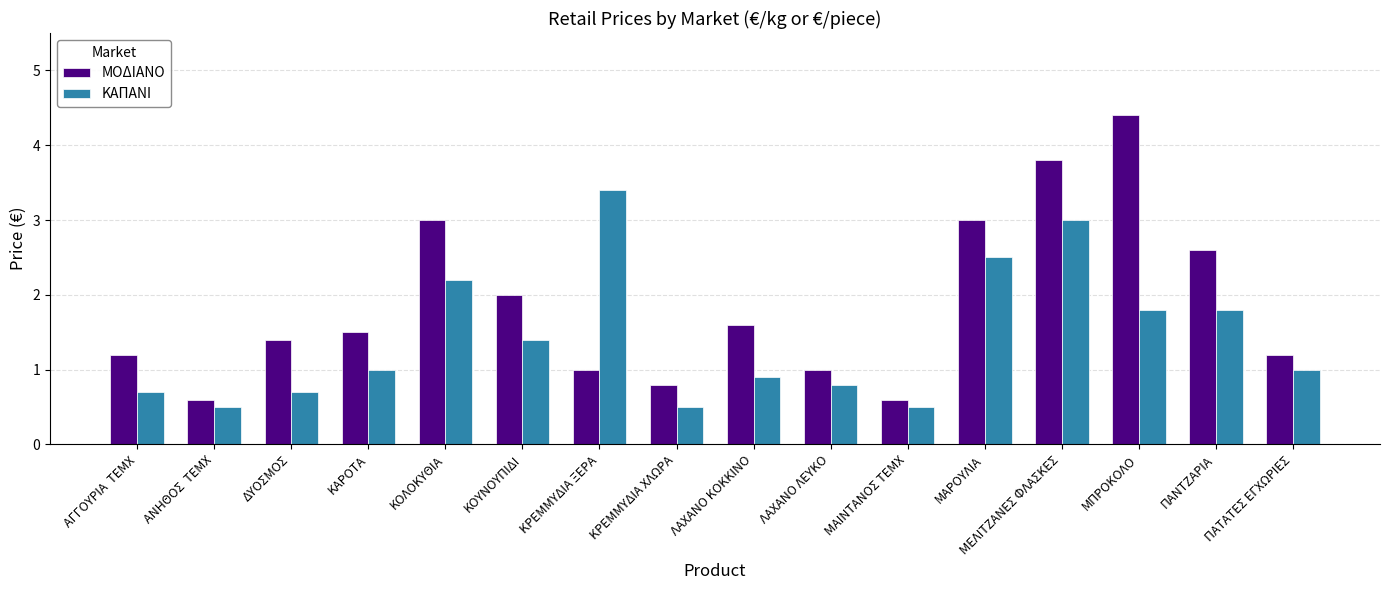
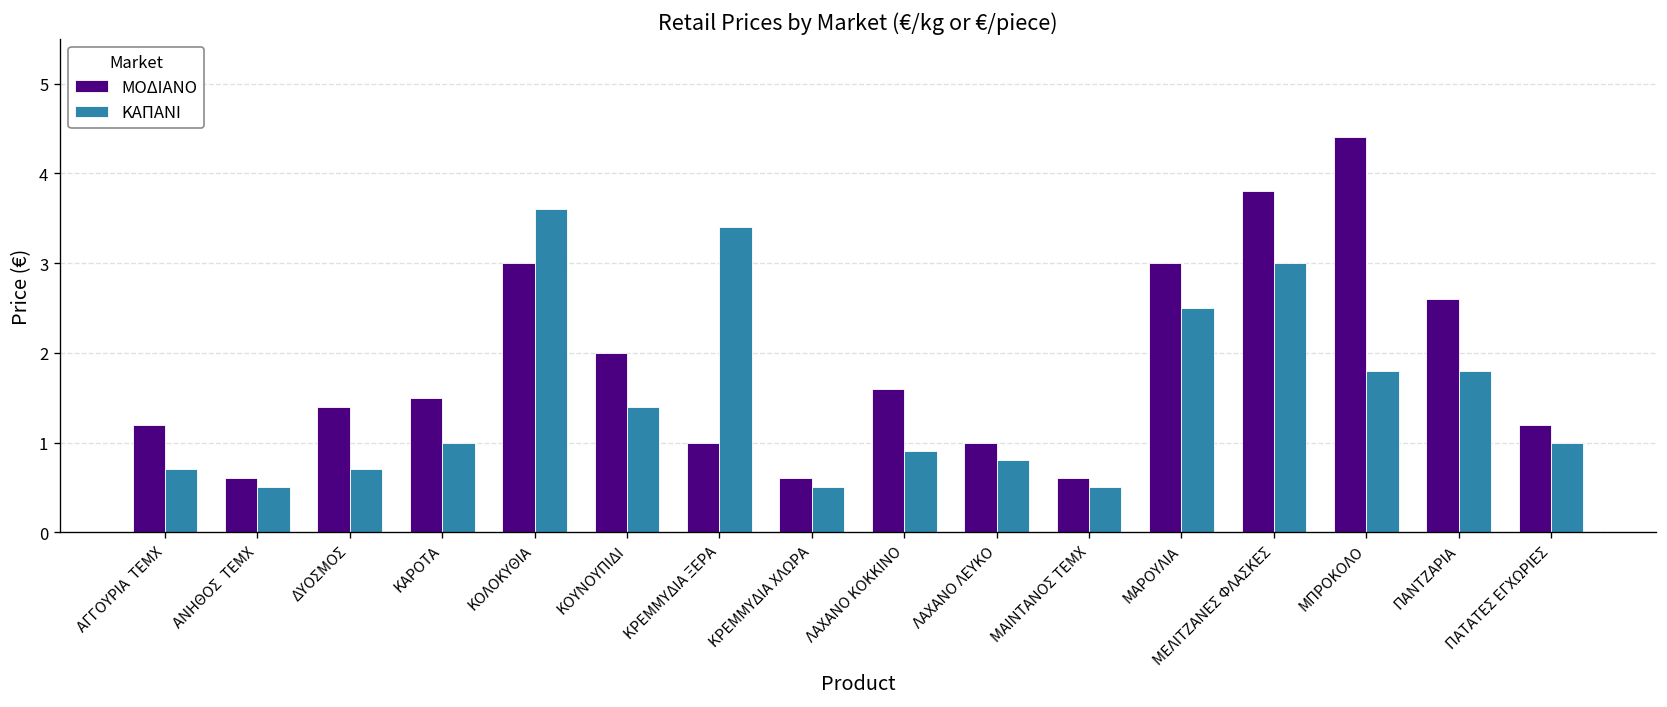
ΚΑΠΑΝΙ, ΚΟΛΟΚΥΘΙΑ: 2.2 -> 3.6
ΜΟΔΙΑΝΟ, ΚΡΕΜΜΥΔΙΑ ΧΛΩΡΑ: 0.8 -> 0.6
